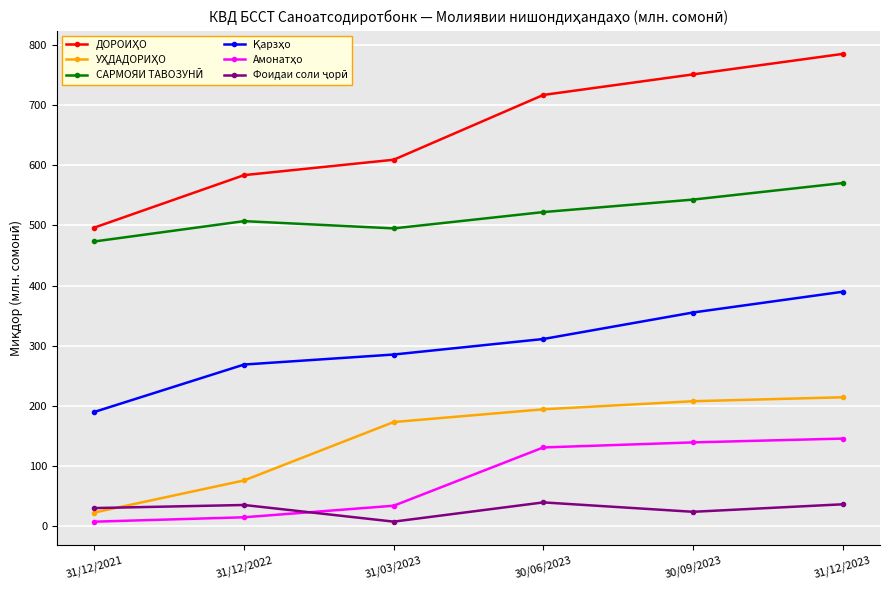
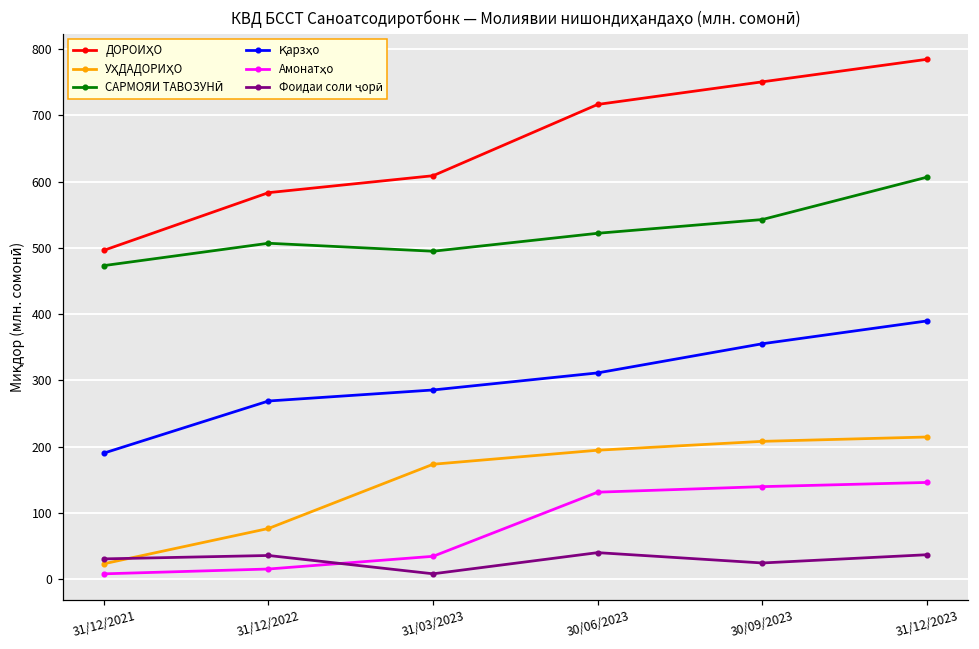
САРМОЯИ ТАВОЗУНӢ, 31/12/2023: 570 -> 610
